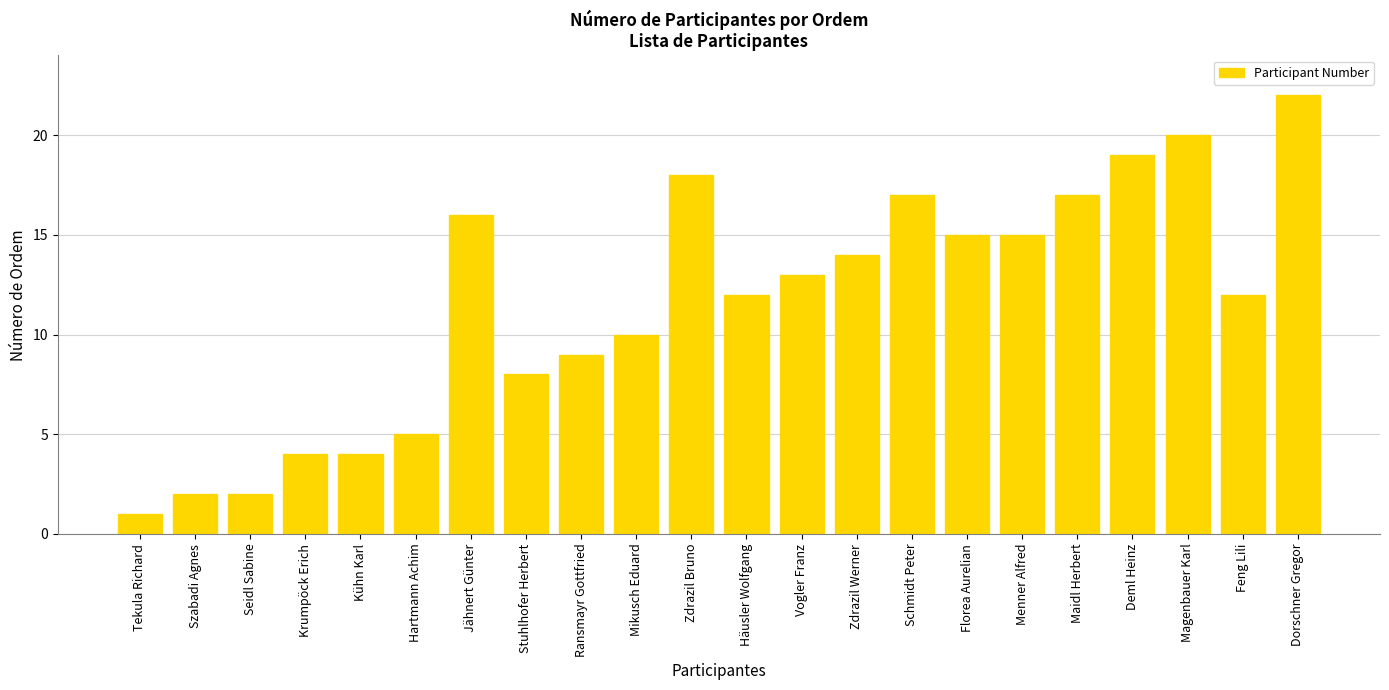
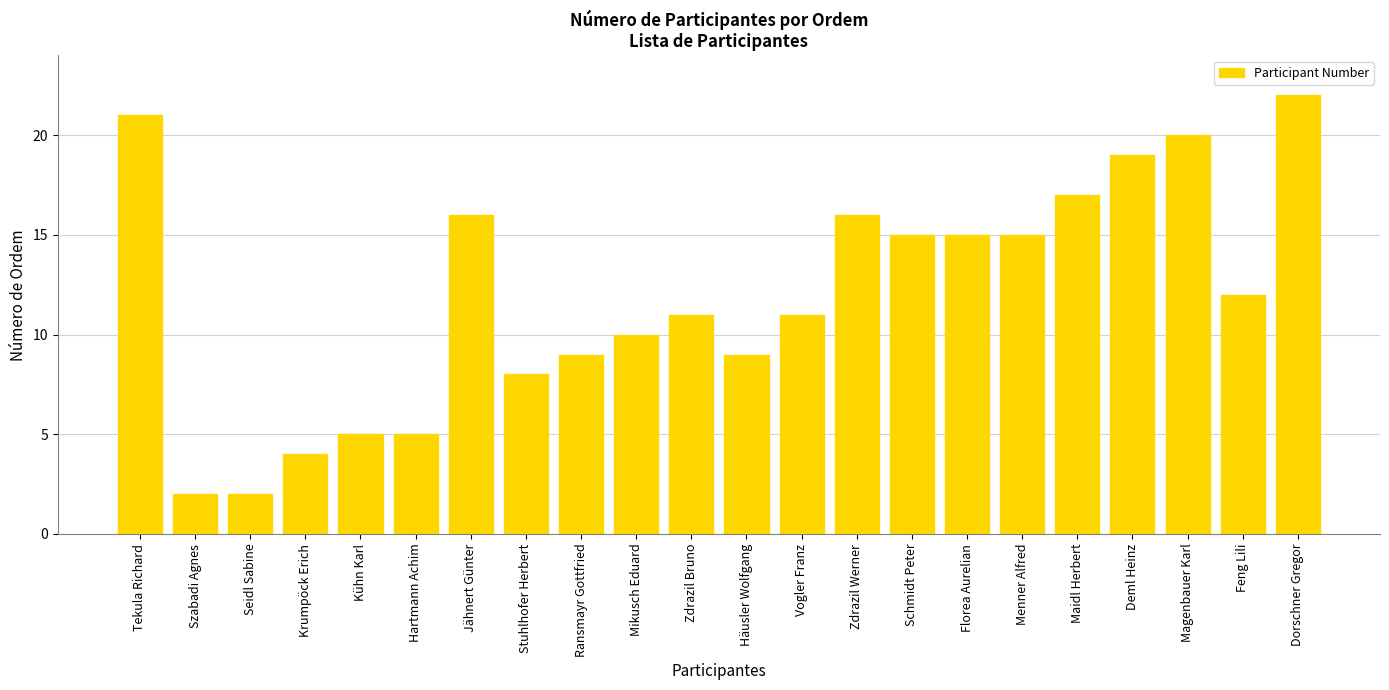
Tekula Richard: 1 -> 21
Kühn Karl: 4 -> 5
Zdrazil Bruno: 18 -> 11
Häusler Wolfgang: 12 -> 9
Vogler Franz: 13 -> 11
Zdrazil Werner: 14 -> 16
Schmidt Peter: 17 -> 15
